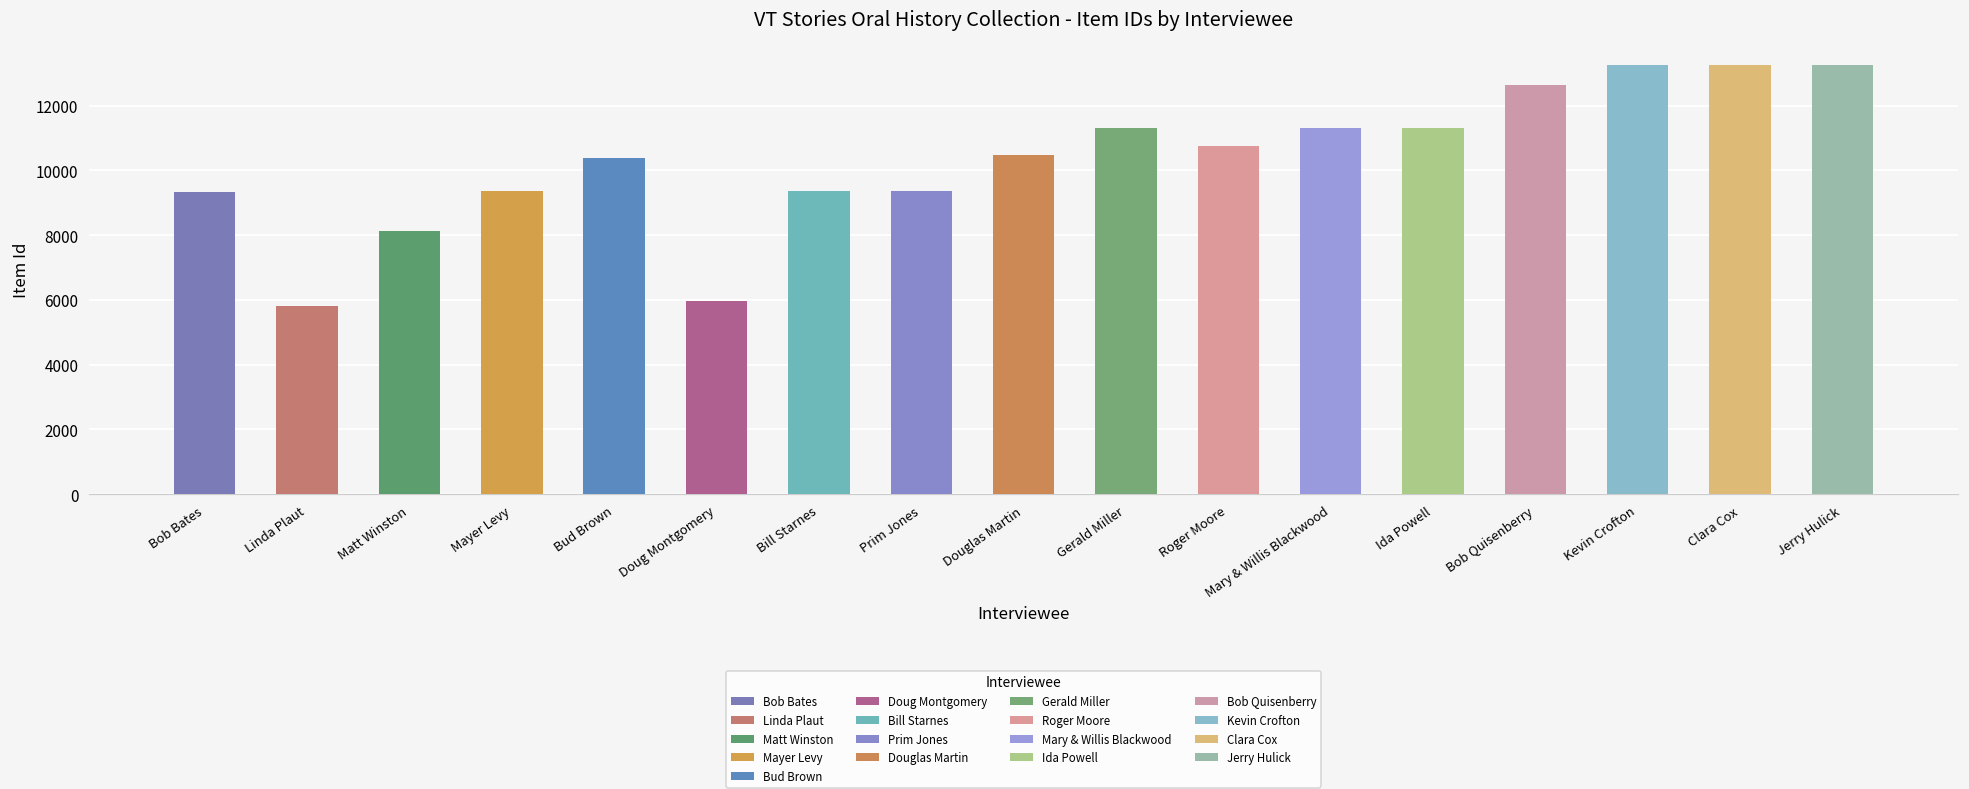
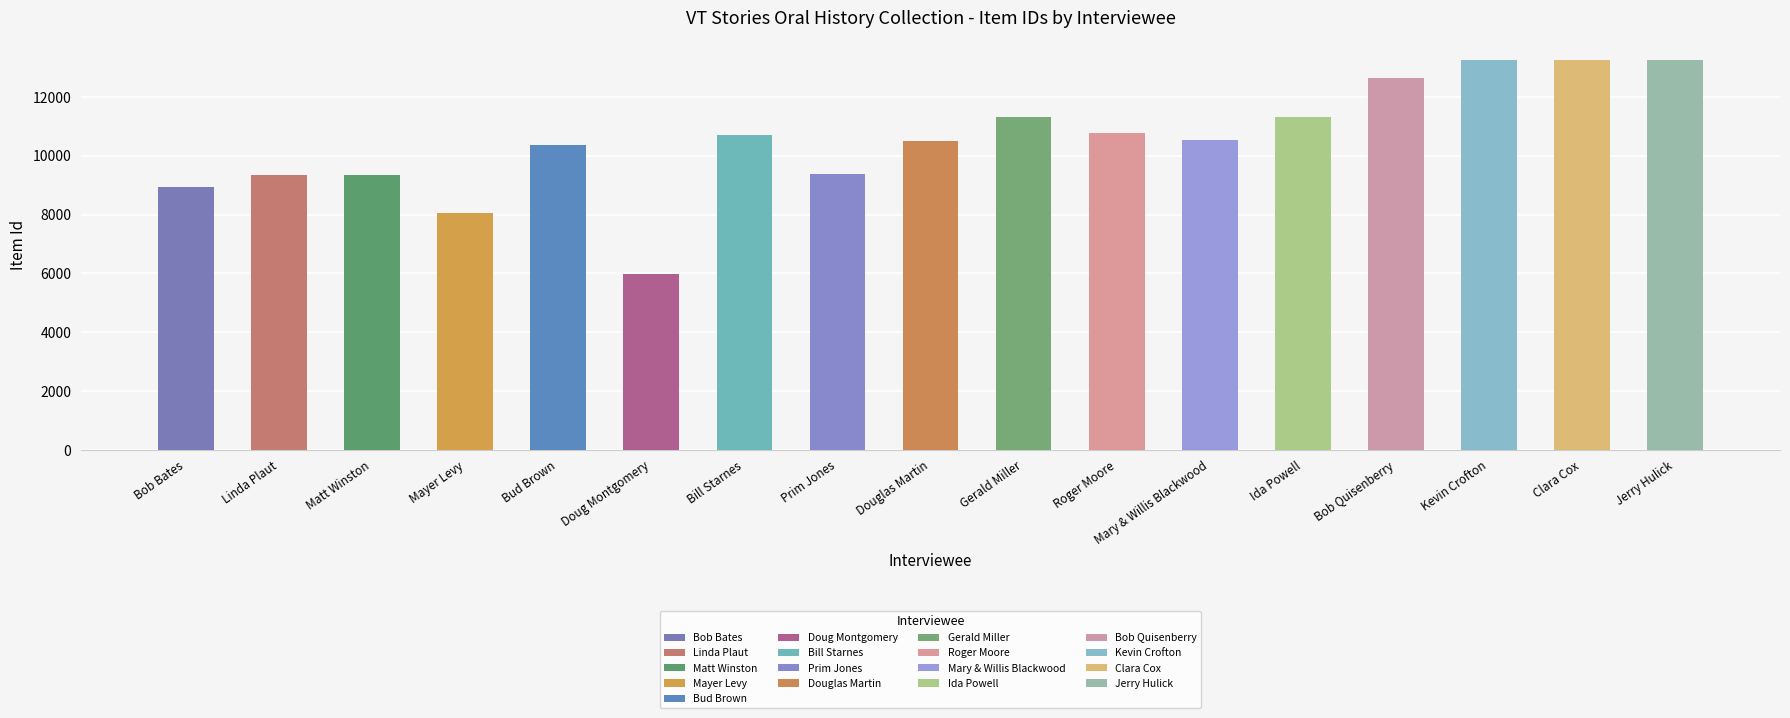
Bob Bates: 9300 -> 8900
Linda Plaut: 5800 -> 9300
Matt Winston: 8100 -> 9400
Mayer Levy: 9400 -> 8000
Bill Starnes: 9400 -> 10700
Mary & Willis Blackwood: 11300 -> 10500
